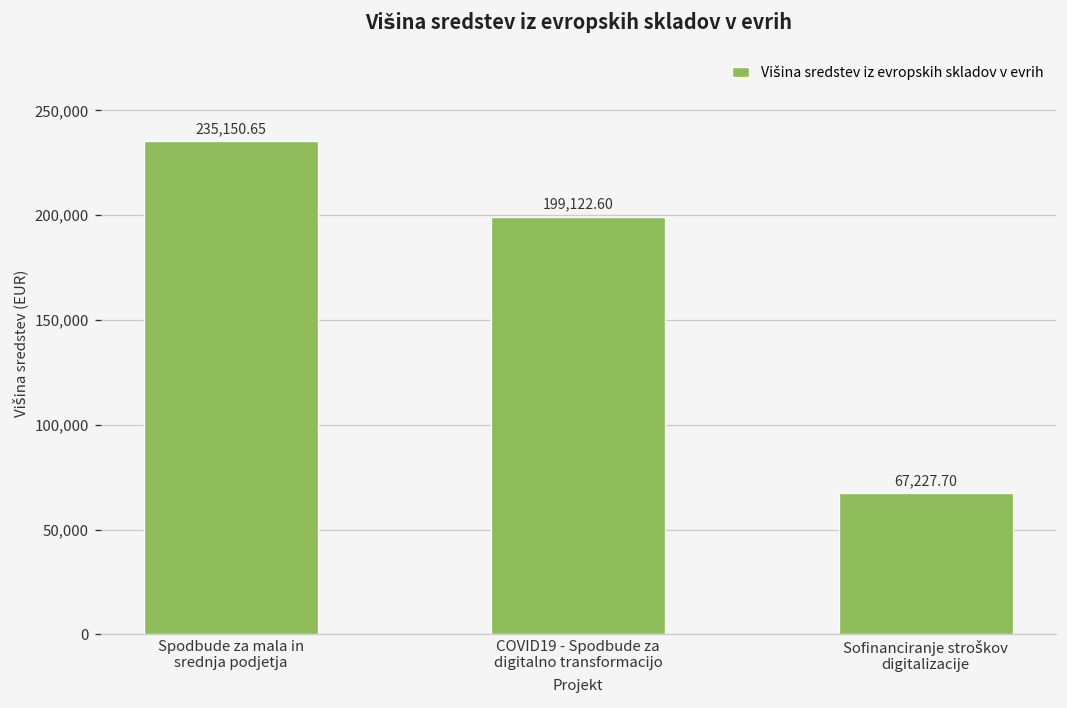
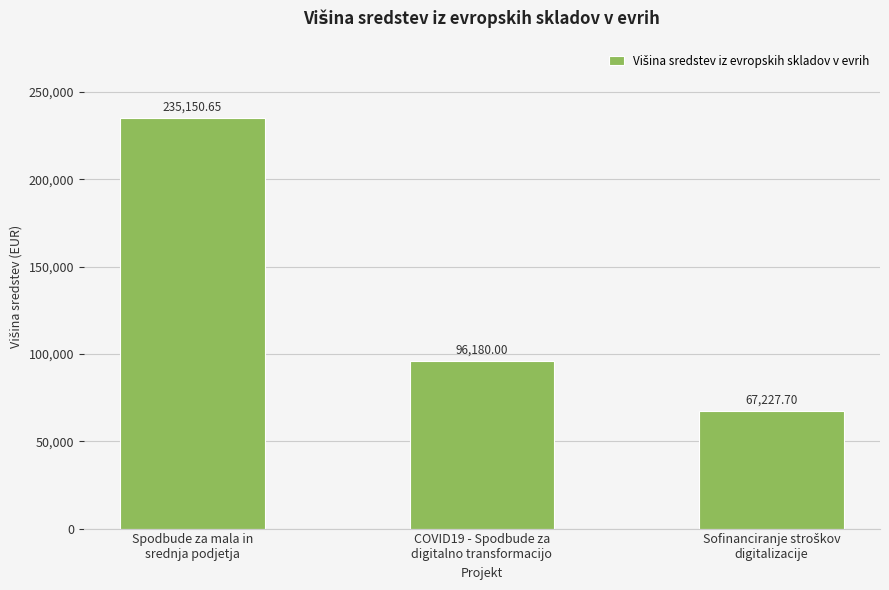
COVID19 - Spodbude za digitalno transformacijo: 199,122.60 -> 96,180.00
